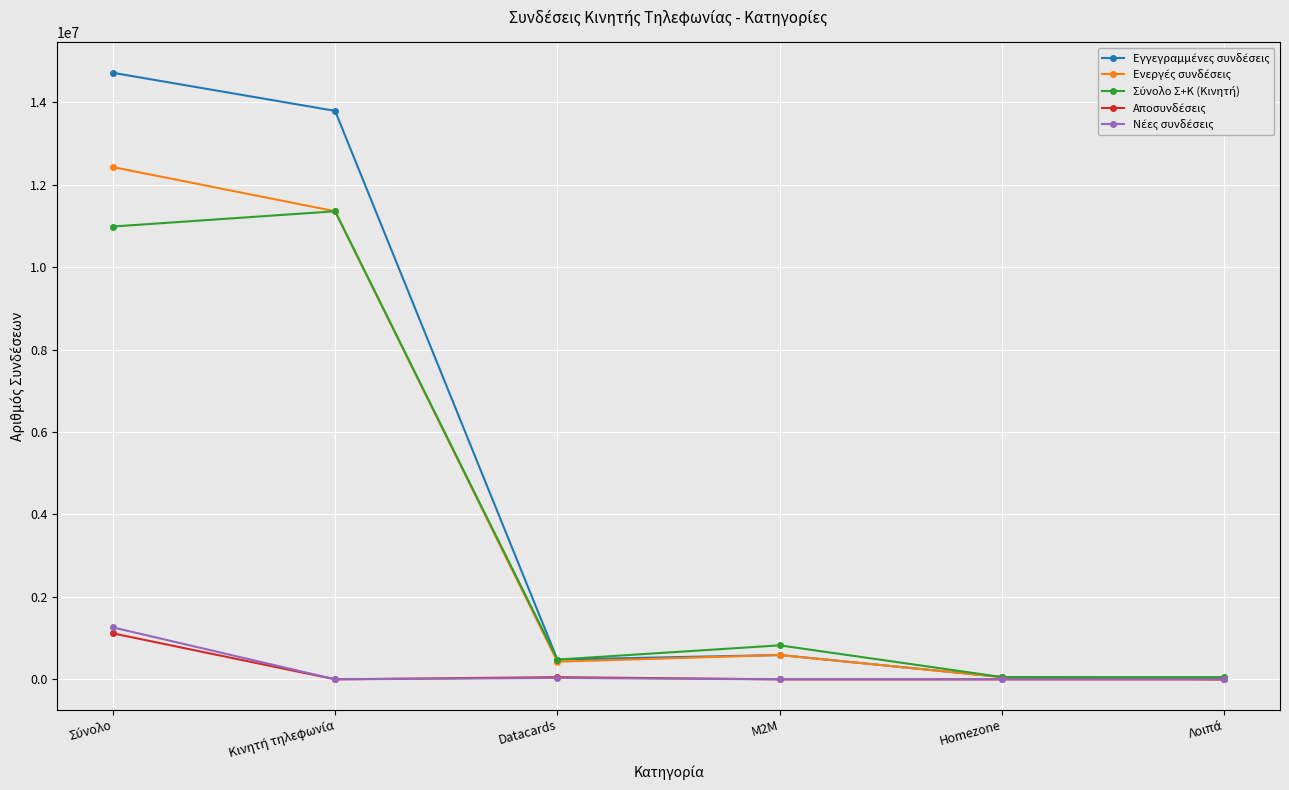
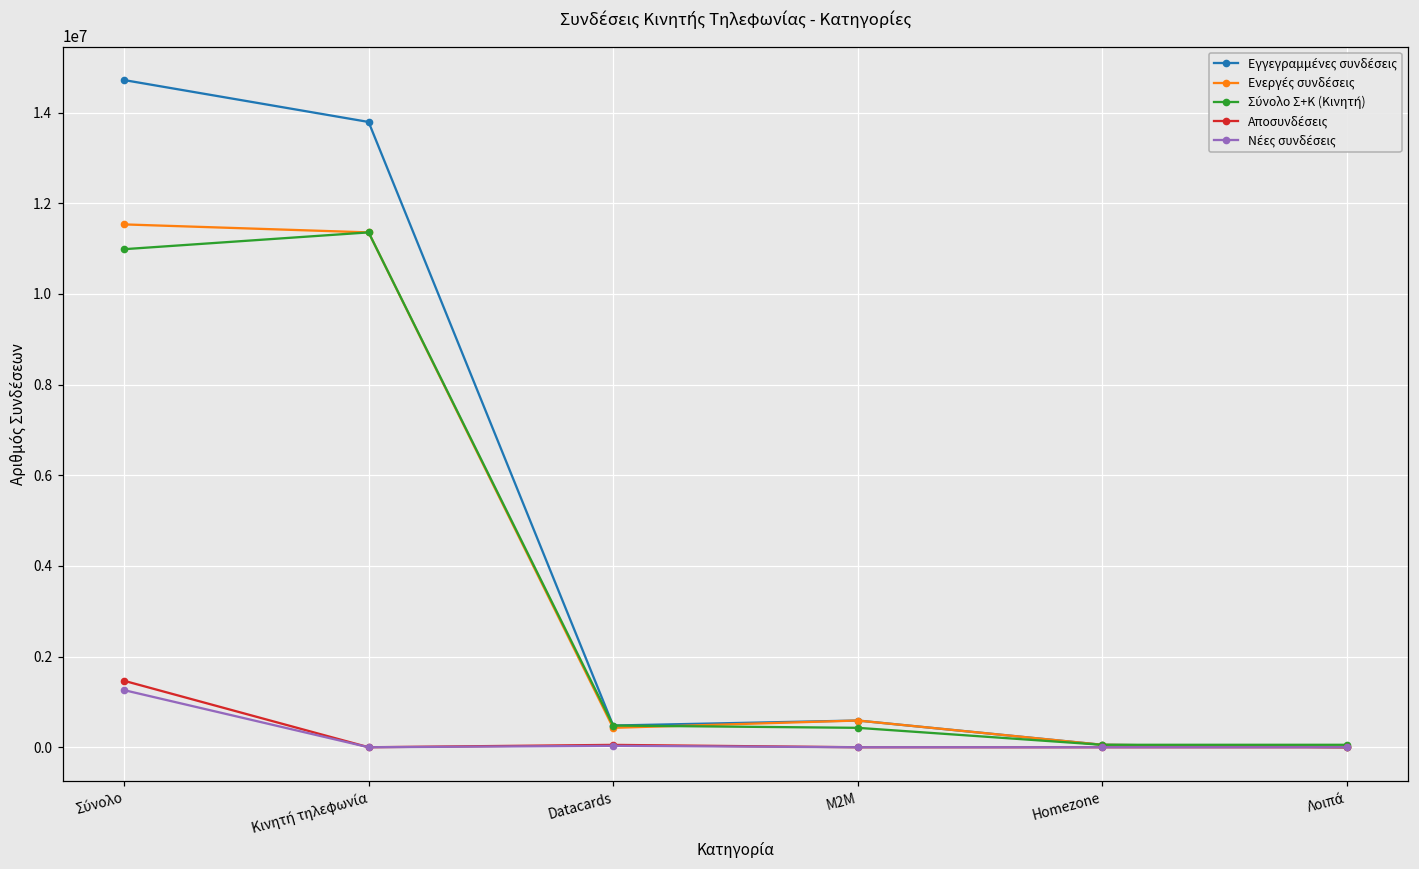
Ενεργές συνδέσεις, Σύνολο: 12400000 -> 11500000
Αποσυνδέσεις, Σύνολο: 1100000 -> 1500000
Σύνολο Σ+Κ (Κινητή), M2M: 800000 -> 400000
